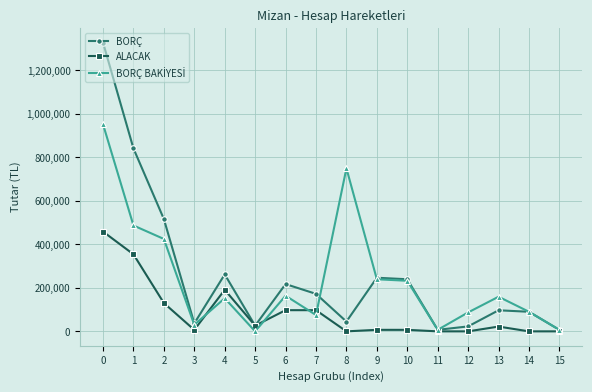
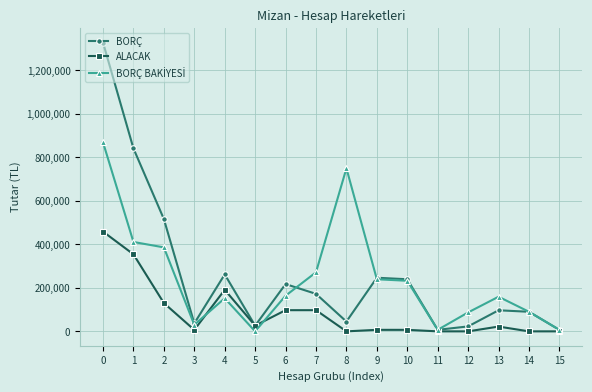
BORÇ BAKİYESİ, 0: 950,000 -> 870,000
BORÇ BAKİYESİ, 1: 490,000 -> 410,000
BORÇ BAKİYESİ, 2: 420,000 -> 390,000
BORÇ BAKİYESİ, 7: 80,000 -> 270,000
